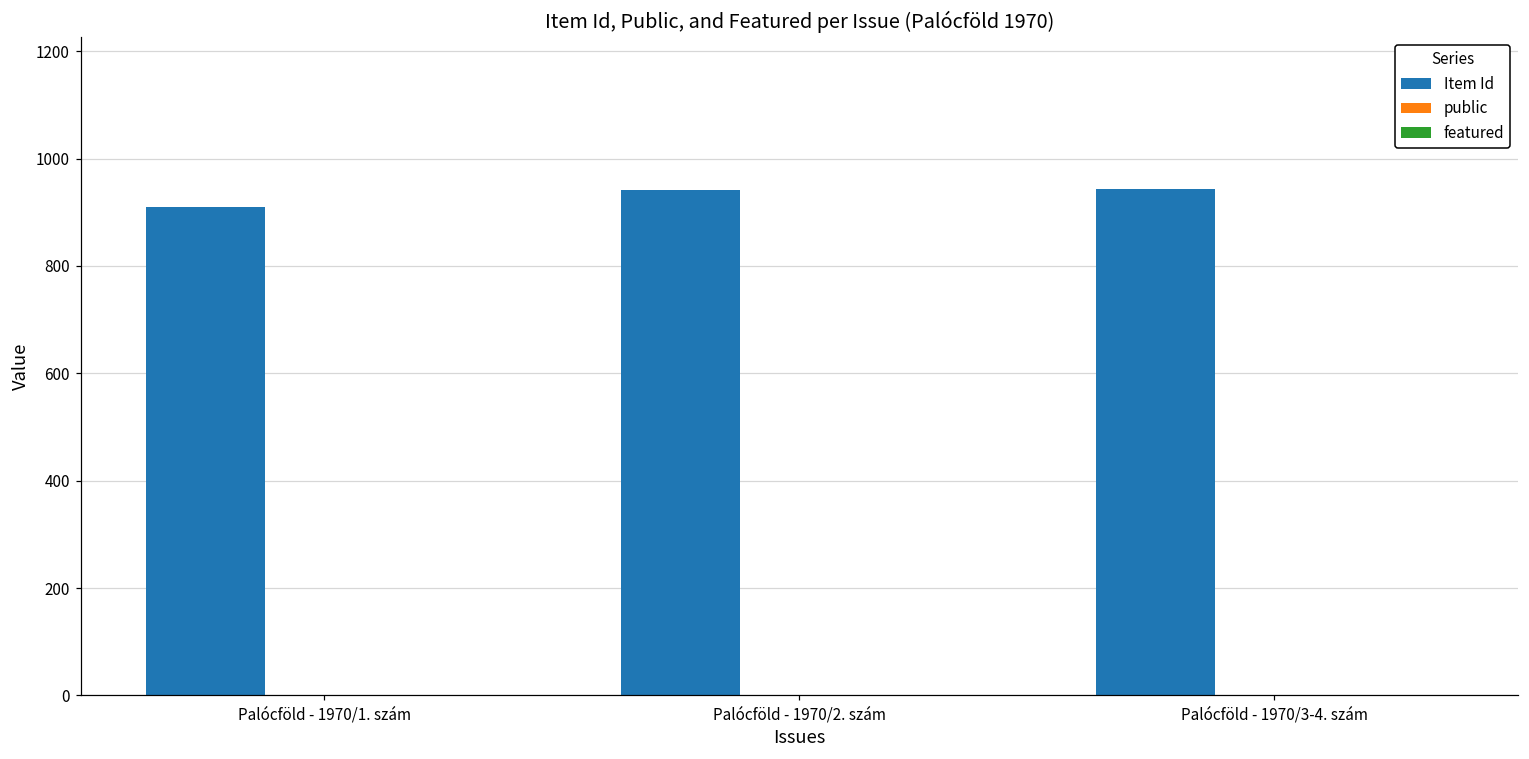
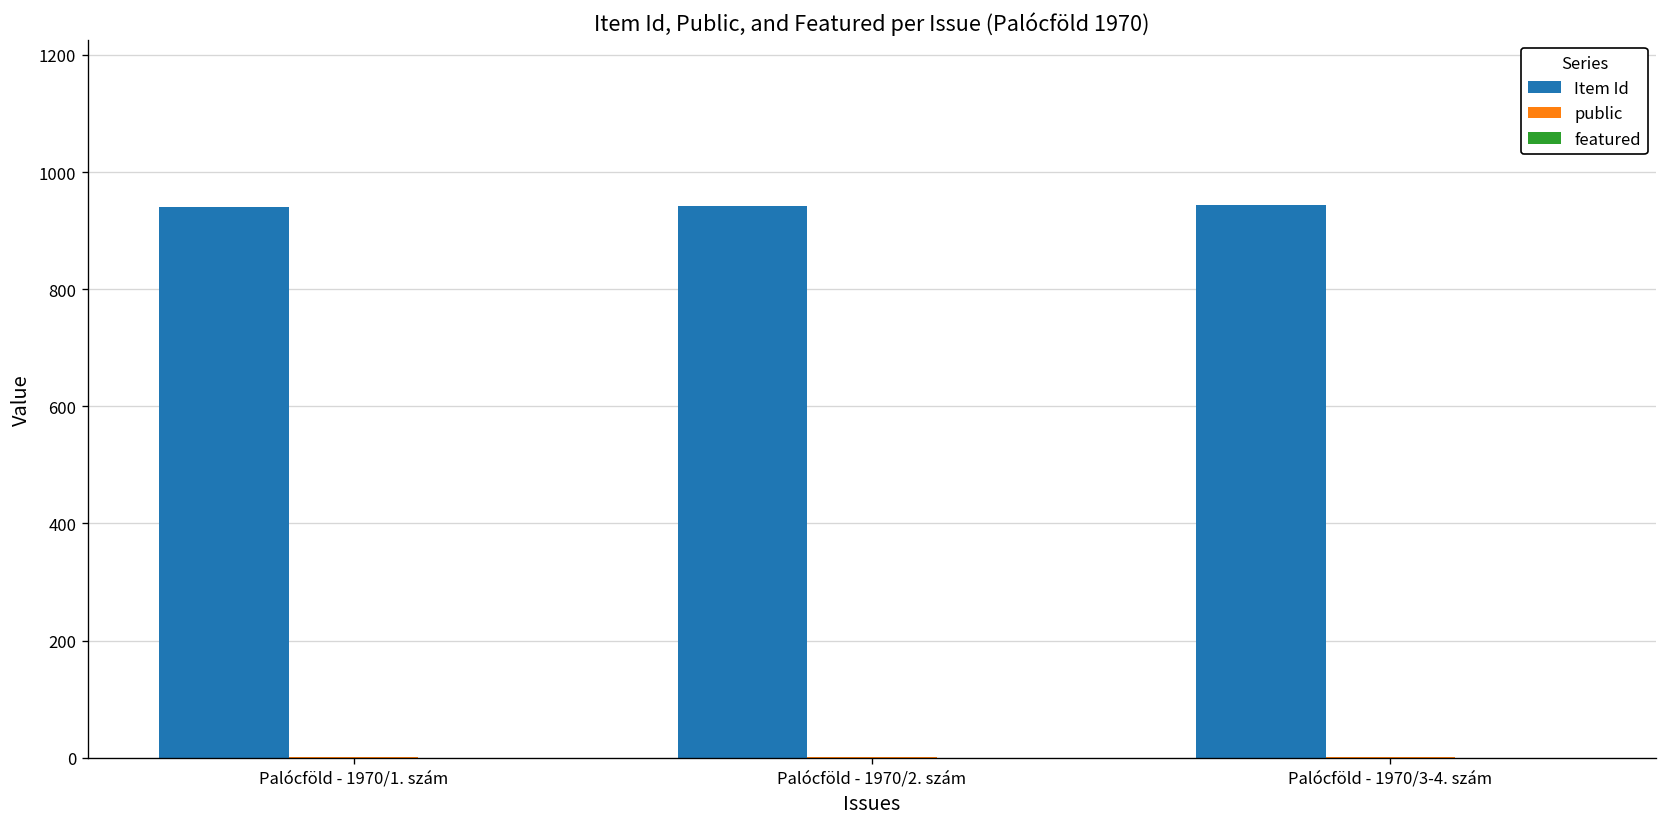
Item Id, Palócföld - 1970/1. szám: 910 -> 940
